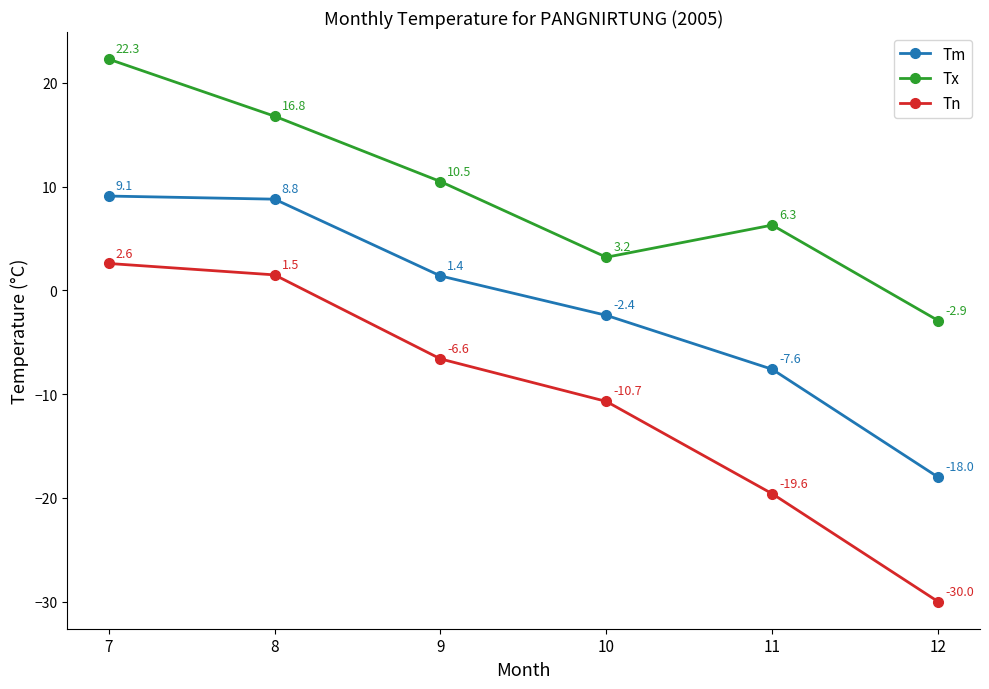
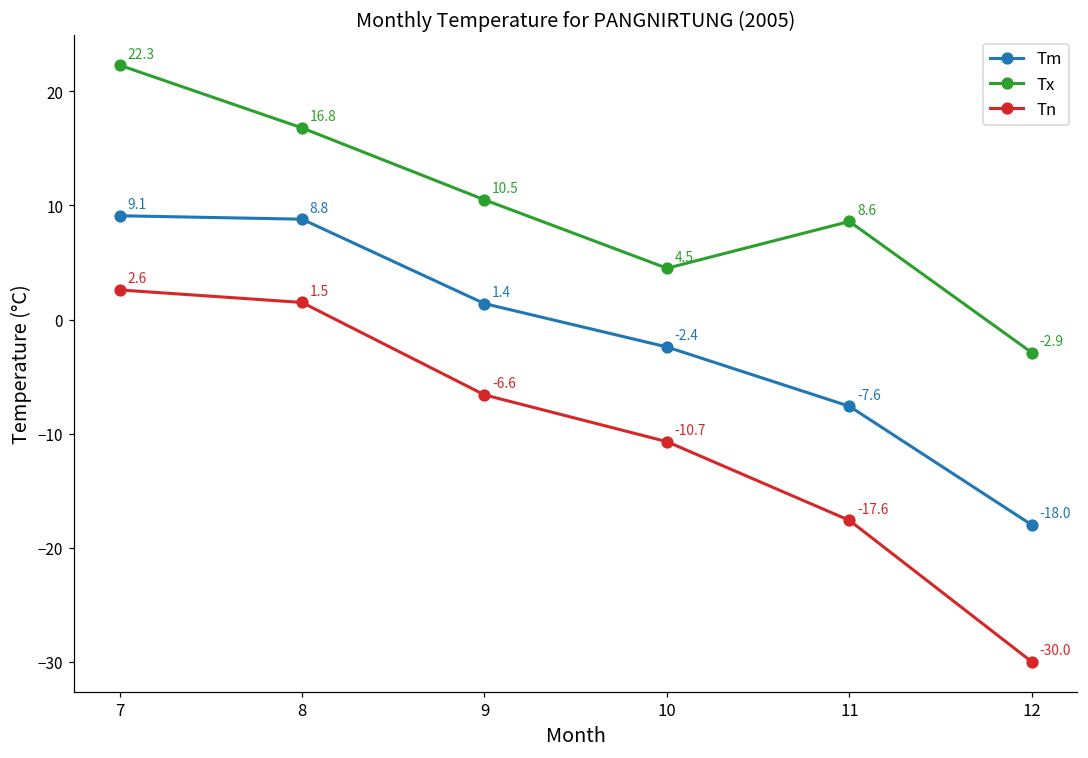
Tx, 10: 3.2 -> 4.5
Tx, 11: 6.3 -> 8.6
Tn, 11: -19.6 -> -17.6
